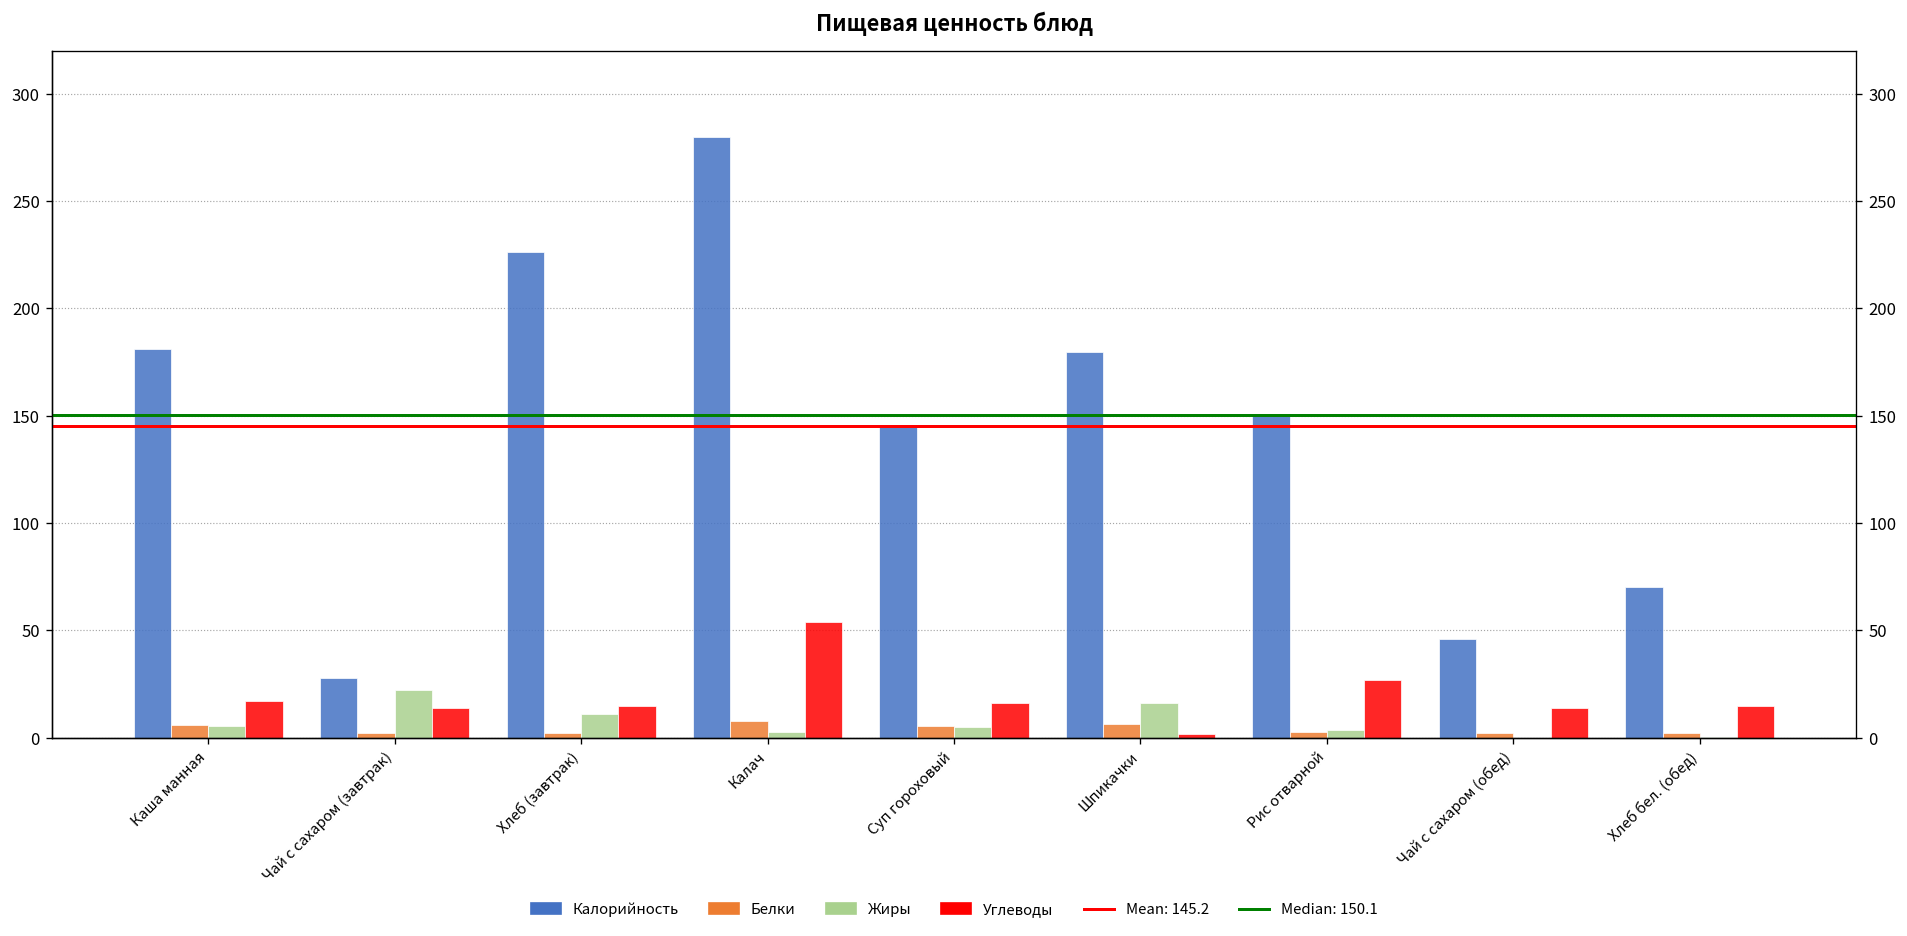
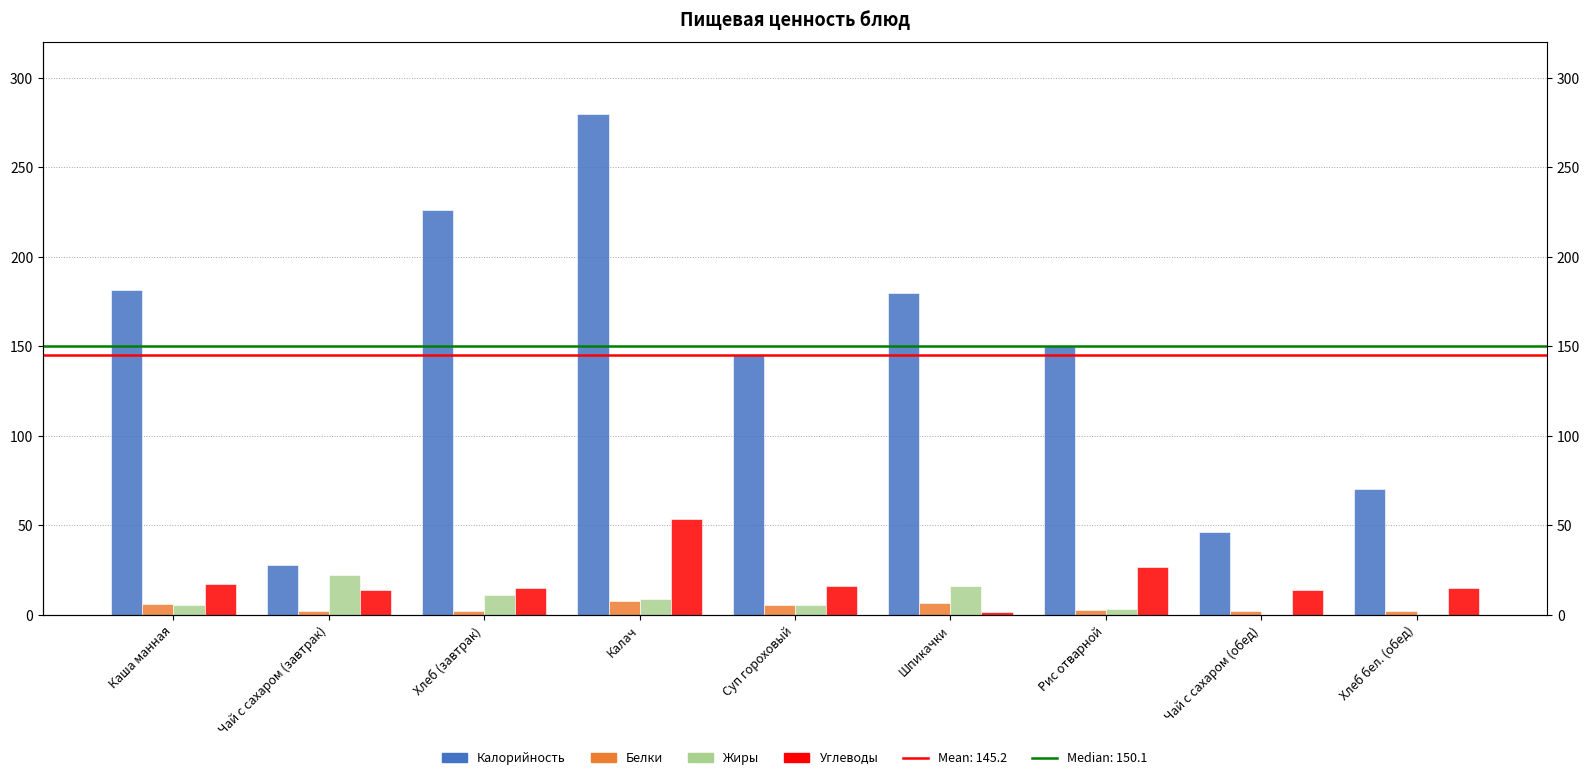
Жиры, Калач: 3 -> 9
